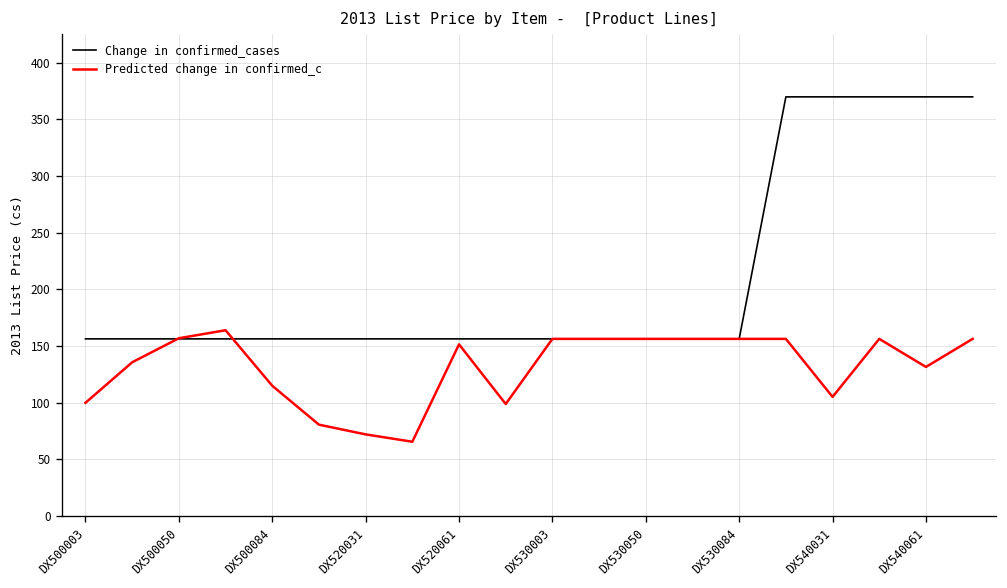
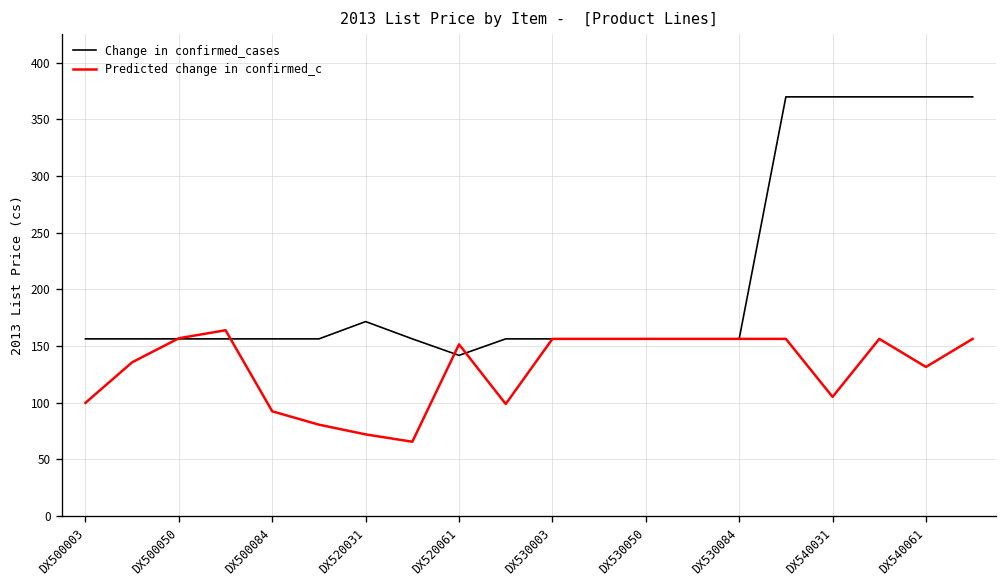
Predicted change in confirmed_c, DX500084: 110 -> 90
Change in confirmed_cases, DX520031: 160 -> 170
Change in confirmed_cases, DX520061: 160 -> 140
